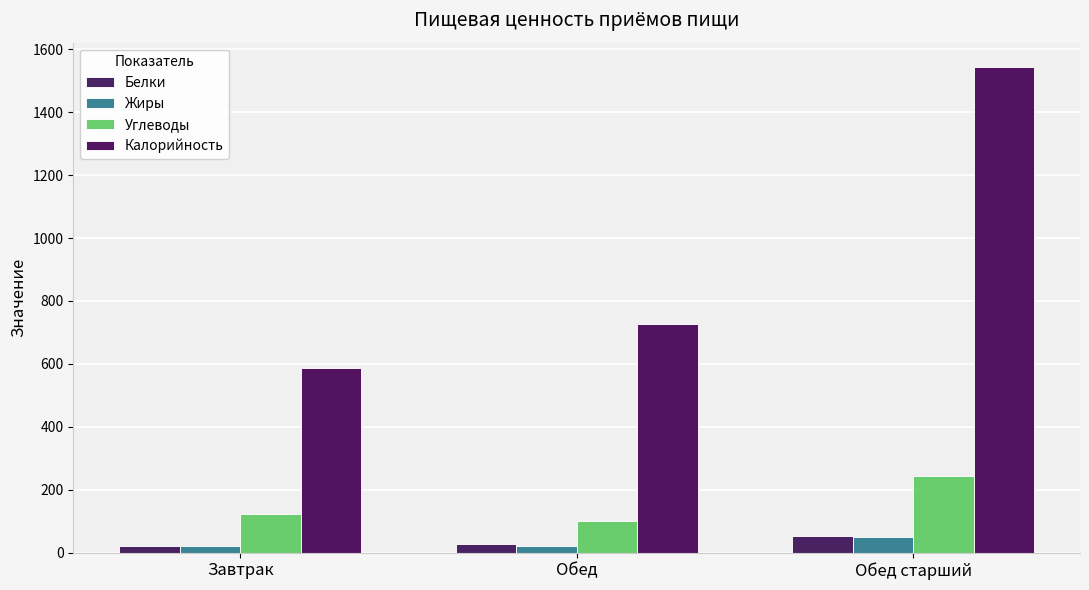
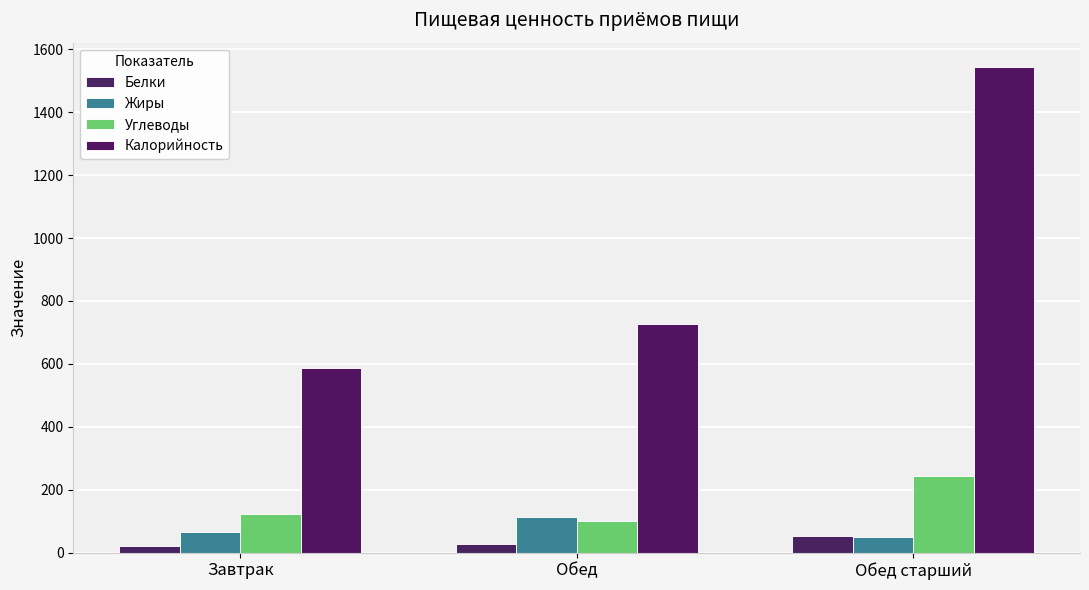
Жиры, Завтрак: 20 -> 60
Жиры, Обед: 20 -> 110
